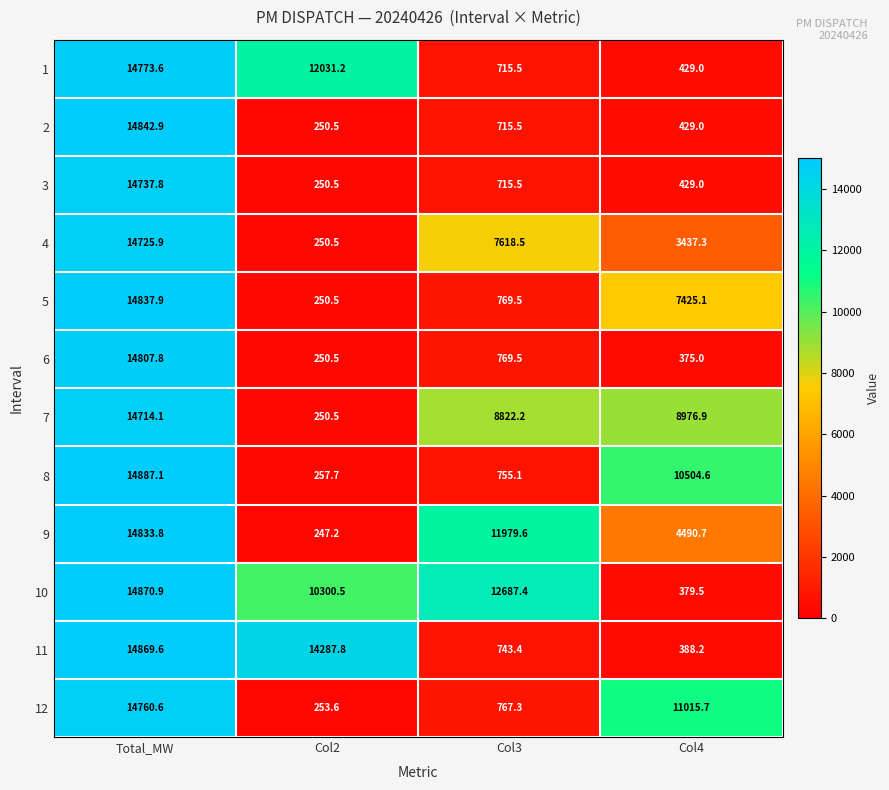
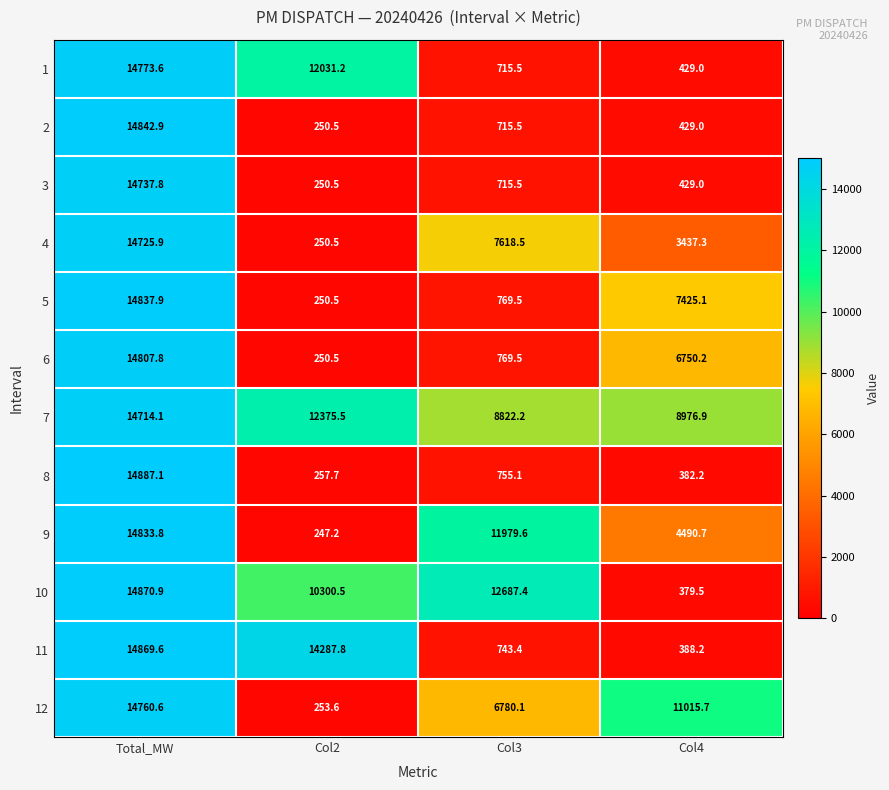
6, Col4: 375.0 -> 6750.2
7, Col2: 250.5 -> 12375.5
8, Col4: 10504.6 -> 382.2
12, Col3: 767.3 -> 6780.1
